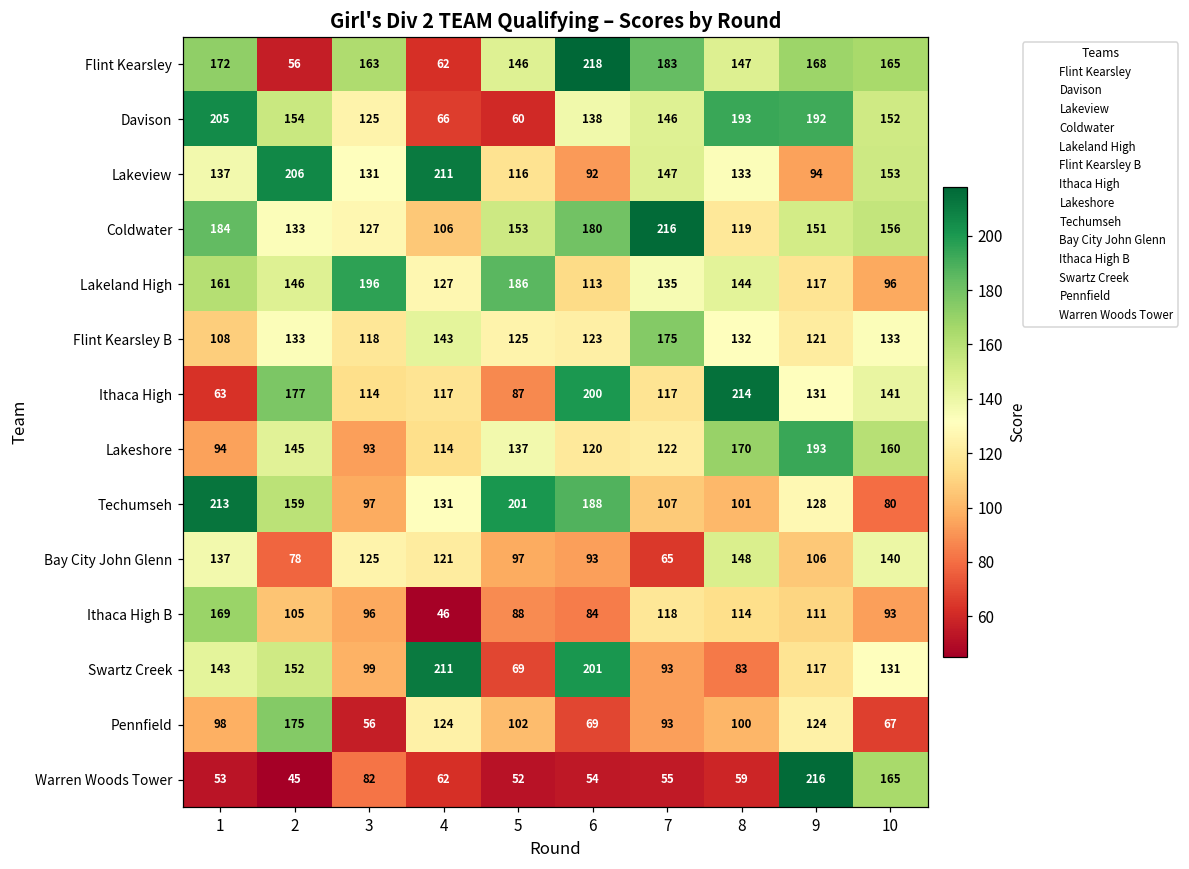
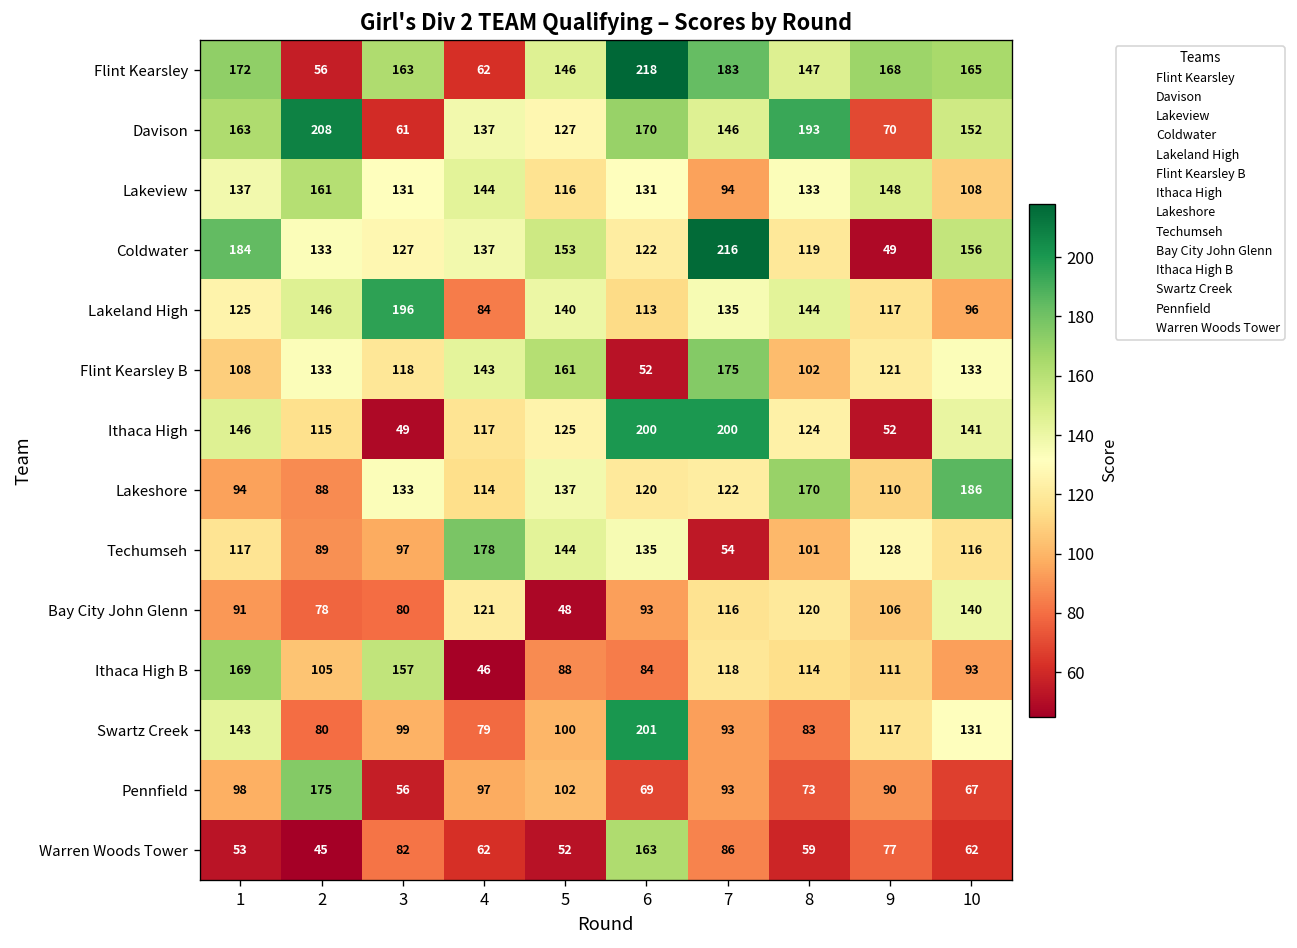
Davison, 1: 205 -> 163
Davison, 2: 154 -> 208
Davison, 3: 125 -> 61
Davison, 4: 66 -> 137
Davison, 5: 60 -> 127
Davison, 6: 138 -> 170
Davison, 9: 192 -> 70
Lakeview, 2: 206 -> 161
Lakeview, 4: 211 -> 144
Lakeview, 6: 92 -> 131
Lakeview, 7: 147 -> 94
Lakeview, 9: 94 -> 148
Lakeview, 10: 153 -> 108
Coldwater, 4: 106 -> 137
Coldwater, 6: 180 -> 122
Coldwater, 9: 151 -> 49
Lakeland High, 1: 161 -> 125
Lakeland High, 4: 127 -> 84
Lakeland High, 5: 186 -> 140
Flint Kearsley B, 5: 125 -> 161
Flint Kearsley B, 6: 123 -> 52
Flint Kearsley B, 8: 132 -> 102
Ithaca High, 1: 63 -> 146
Ithaca High, 2: 177 -> 115
Ithaca High, 3: 114 -> 49
Ithaca High, 5: 87 -> 125
Ithaca High, 7: 117 -> 200
Ithaca High, 8: 214 -> 124
Ithaca High, 9: 131 -> 52
Lakeshore, 2: 145 -> 88
Lakeshore, 3: 93 -> 133
Lakeshore, 9: 193 -> 110
Lakeshore, 10: 160 -> 186
Techumseh, 1: 213 -> 117
Techumseh, 2: 159 -> 89
Techumseh, 4: 131 -> 178
Techumseh, 5: 201 -> 144
Techumseh, 6: 188 -> 135
Techumseh, 7: 107 -> 54
Techumseh, 10: 80 -> 116
Bay City John Glenn, 1: 137 -> 91
Bay City John Glenn, 3: 125 -> 80
Bay City John Glenn, 5: 97 -> 48
Bay City John Glenn, 7: 65 -> 116
Bay City John Glenn, 8: 148 -> 120
Ithaca High B, 3: 96 -> 157
Swartz Creek, 2: 152 -> 80
Swartz Creek, 4: 211 -> 79
Swartz Creek, 5: 69 -> 100
Pennfield, 4: 124 -> 97
Pennfield, 8: 100 -> 73
Pennfield, 9: 124 -> 90
Warren Woods Tower, 6: 54 -> 163
Warren Woods Tower, 7: 55 -> 86
Warren Woods Tower, 9: 216 -> 77
Warren Woods Tower, 10: 165 -> 62
